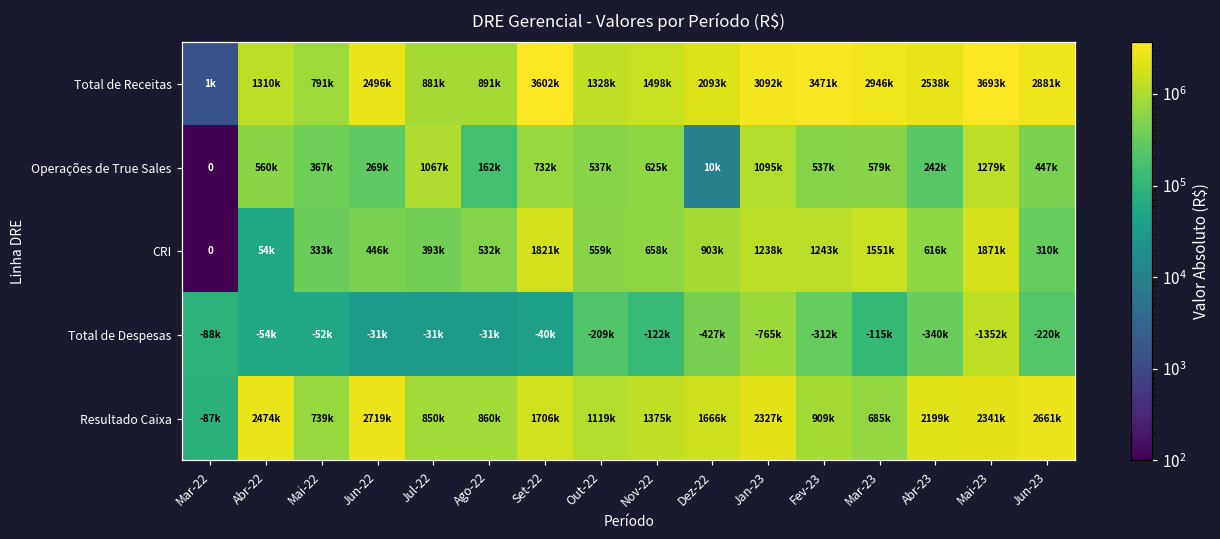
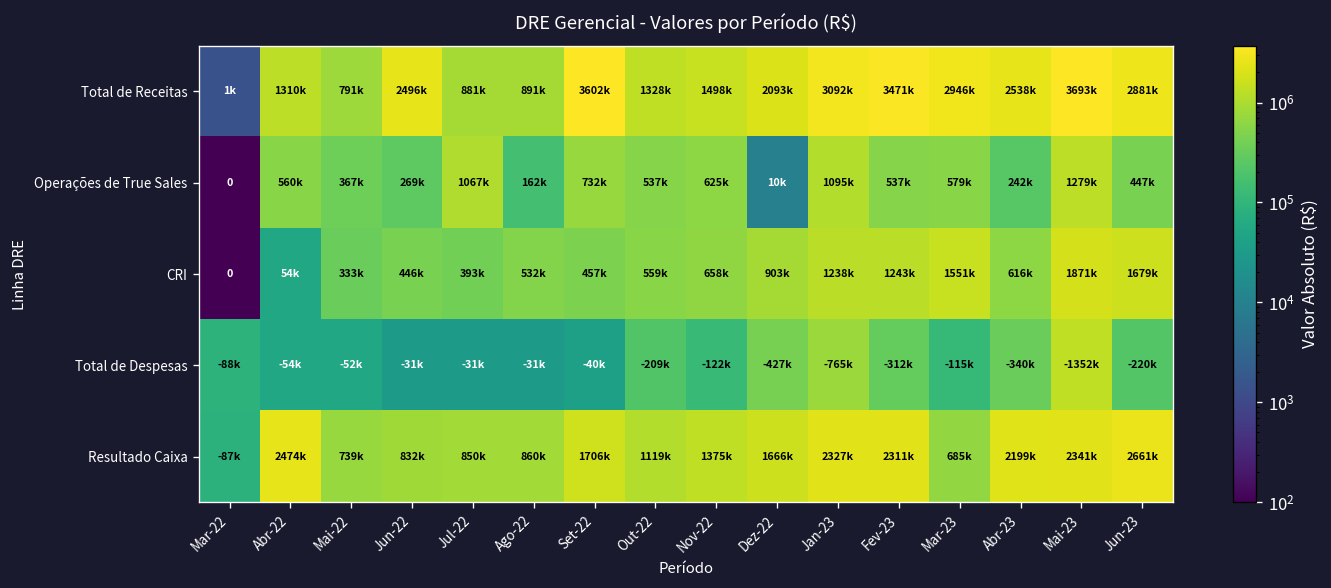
CRI, Set-22: 1821k -> 457k
CRI, Jun-23: 310k -> 1679k
Resultado Caixa, Jun-22: 2719k -> 832k
Resultado Caixa, Fev-23: 909k -> 2311k
